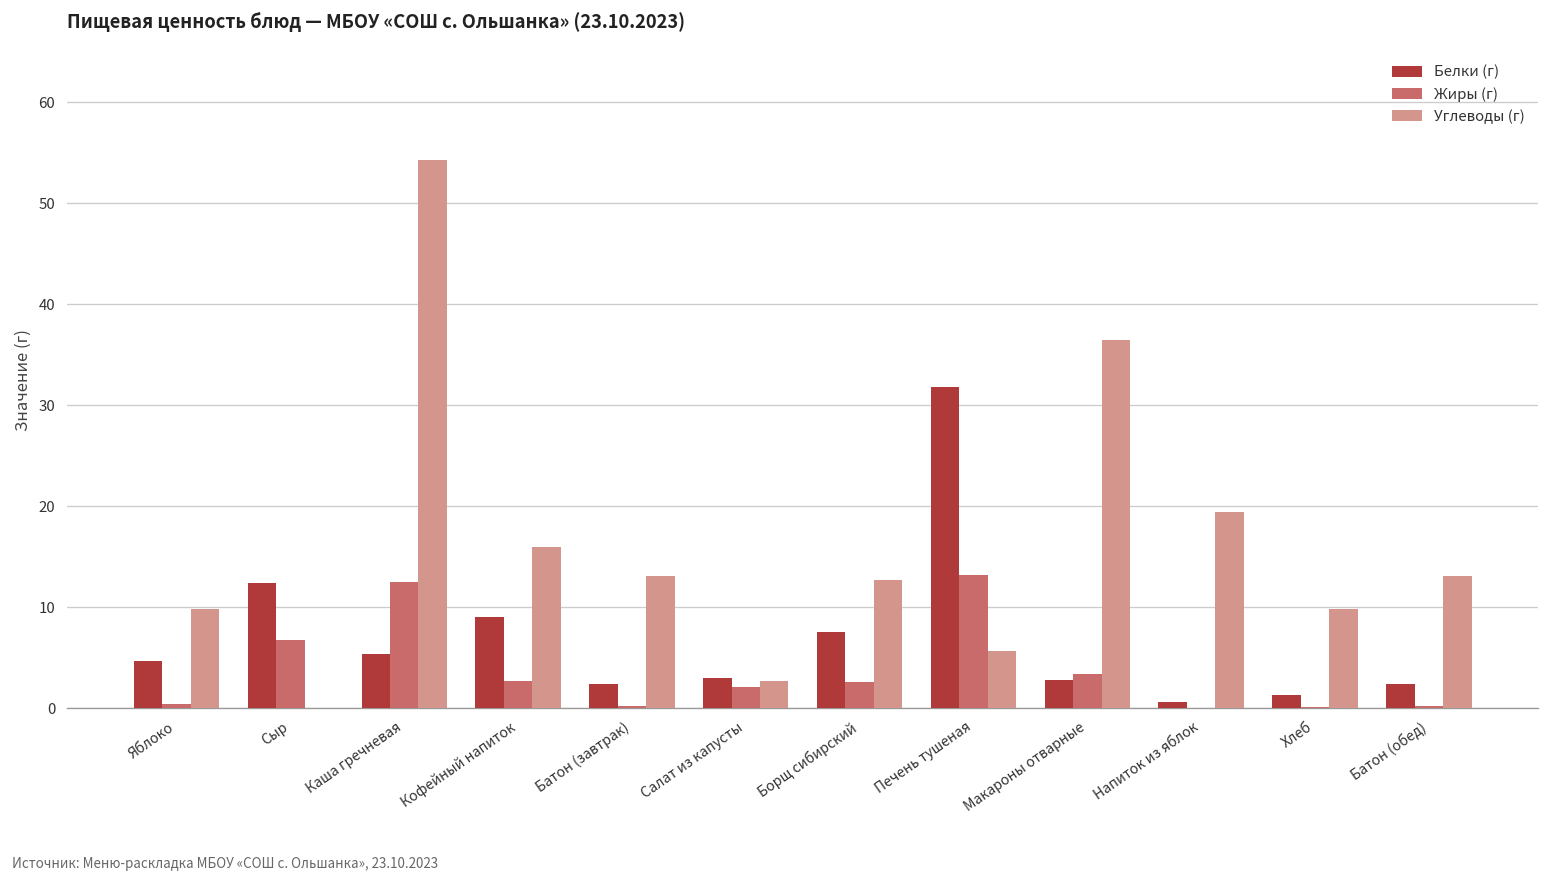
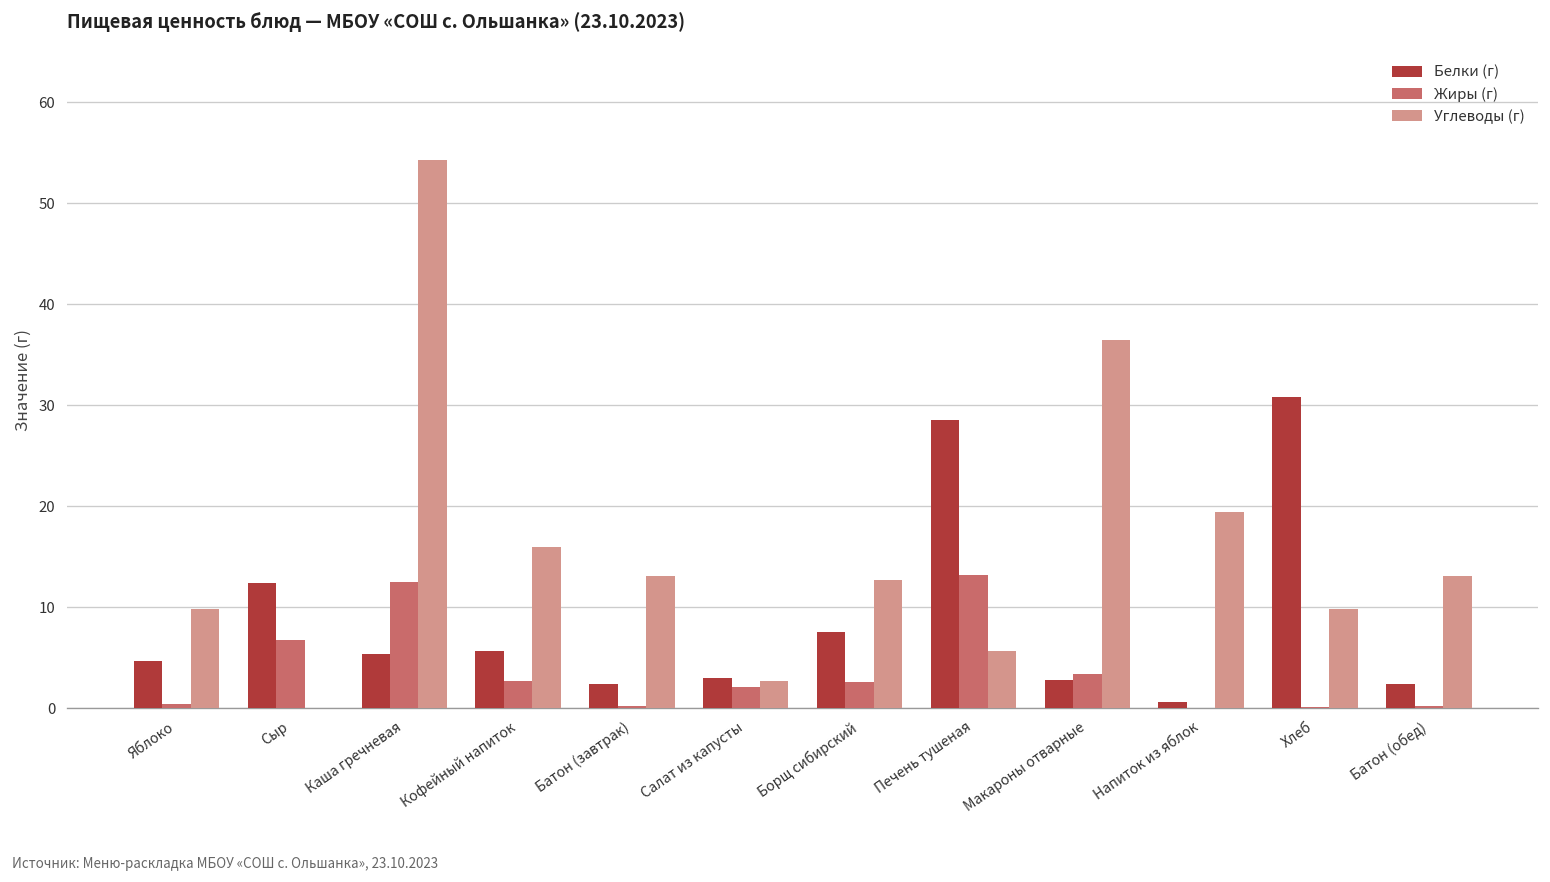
Белки (г), Кофейный напиток: 9 -> 6
Белки (г), Печень тушеная: 32 -> 29
Белки (г), Хлеб: 1 -> 31
